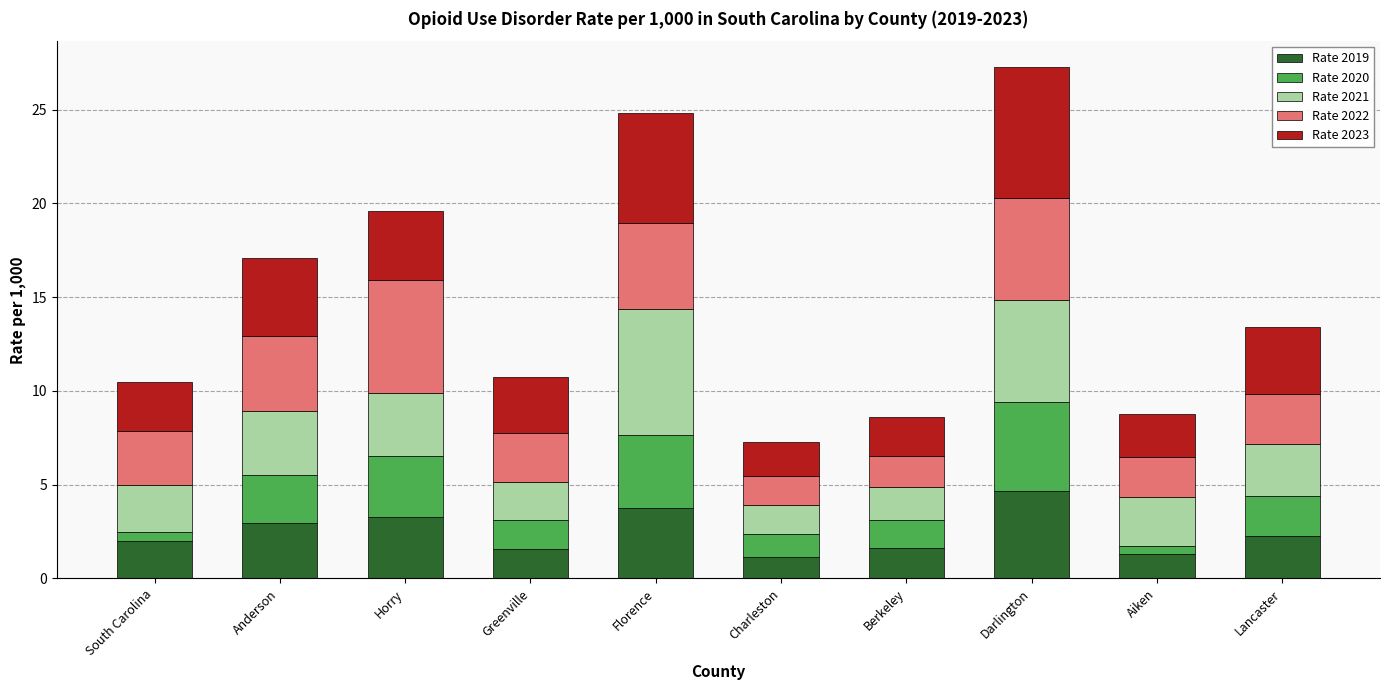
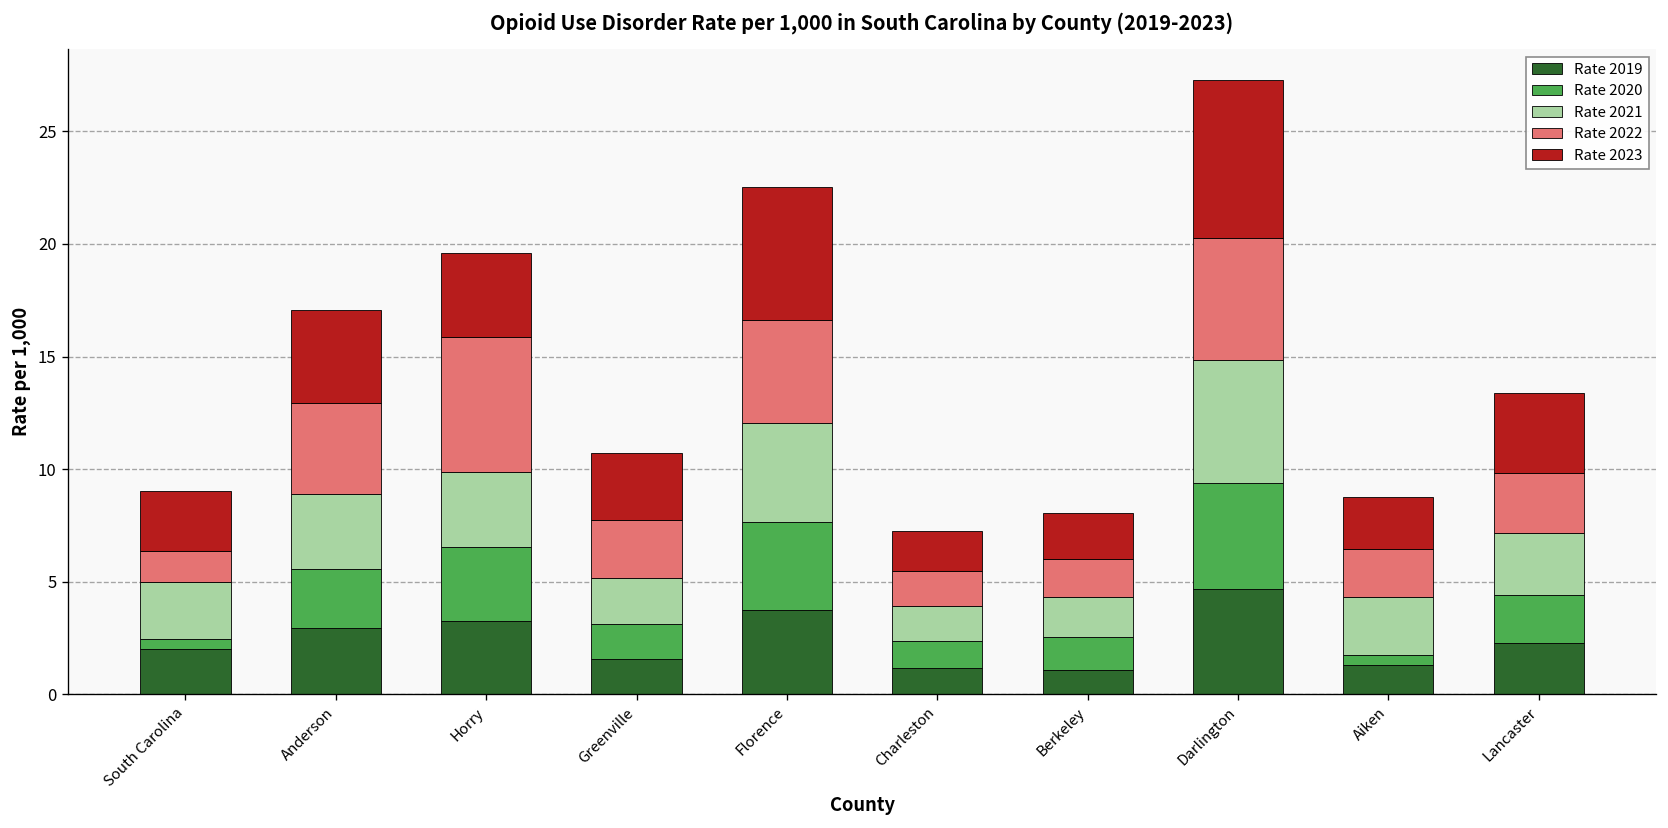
Rate 2022, South Carolina: 2.9 -> 1.4
Rate 2021, Florence: 6.7 -> 4.4
Rate 2019, Berkeley: 1.6 -> 1.1
